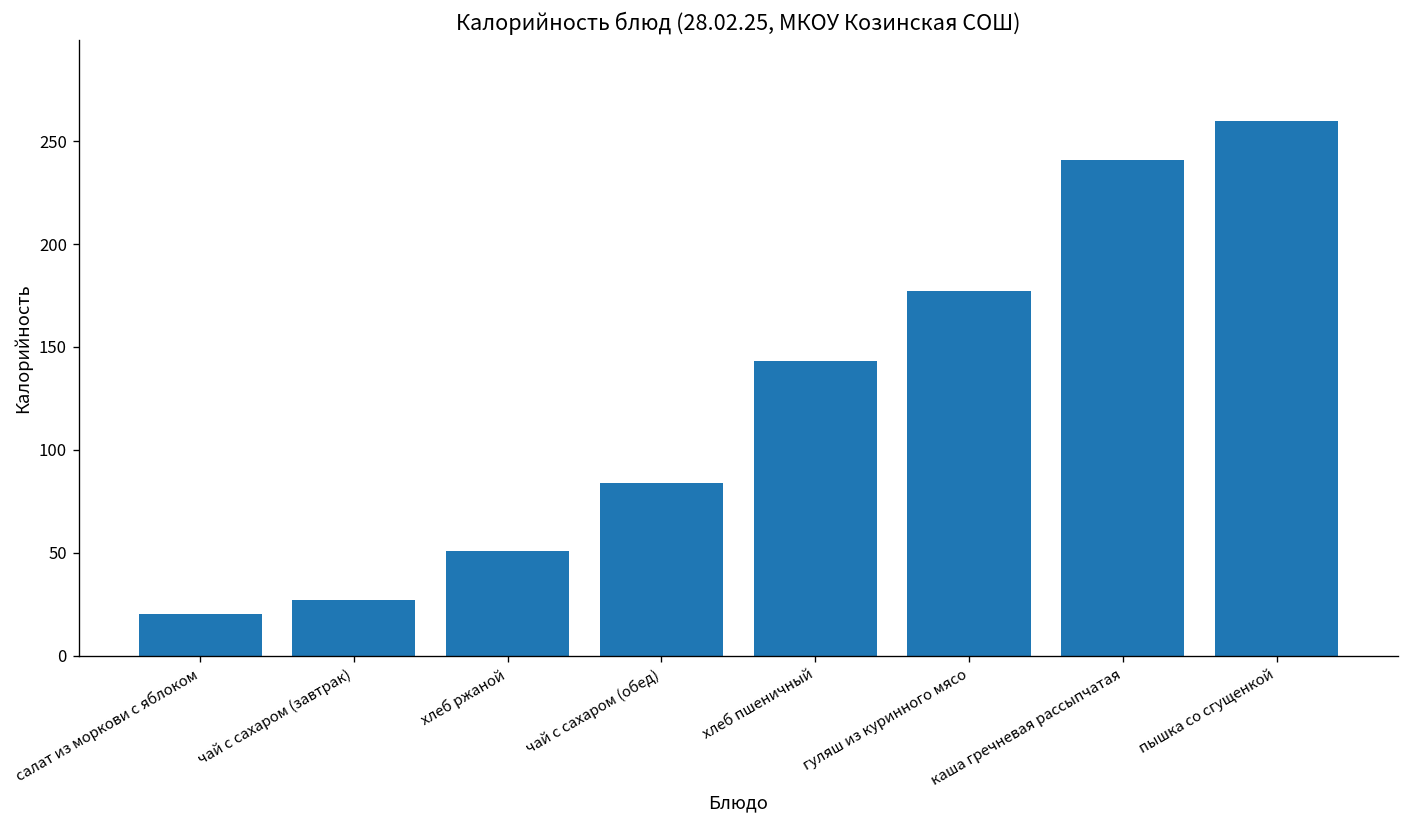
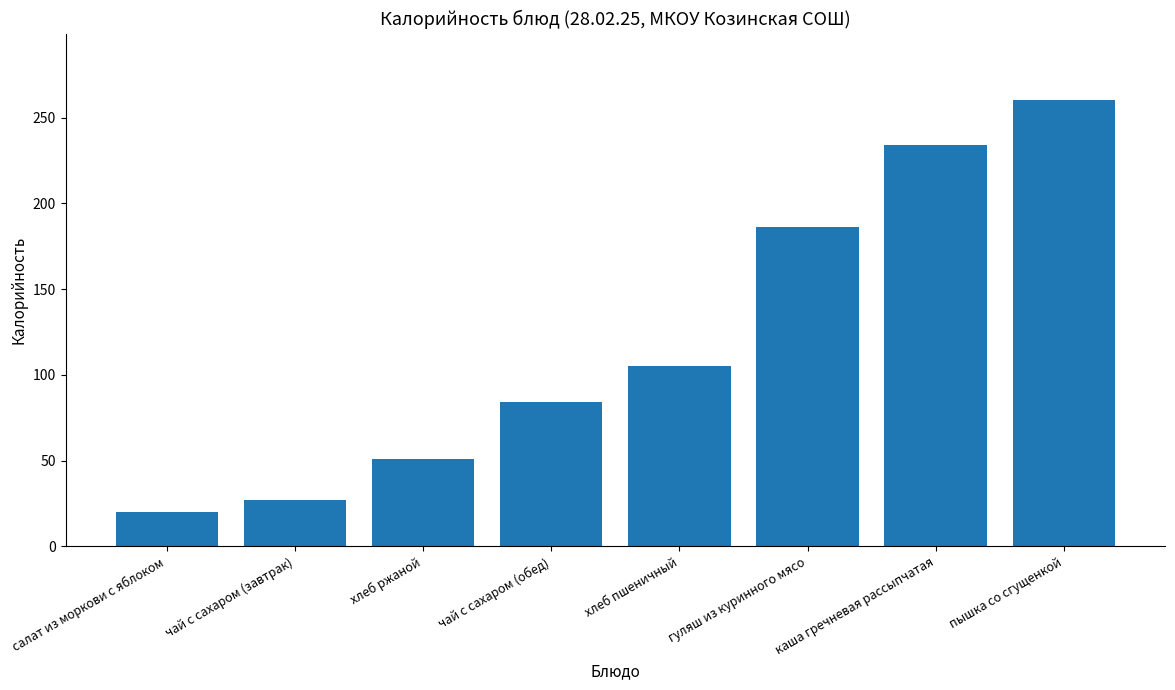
хлеб пшеничный: 143 -> 105
гуляш из куринного мясо: 177 -> 186
каша гречневая рассыпчатая: 241 -> 234
